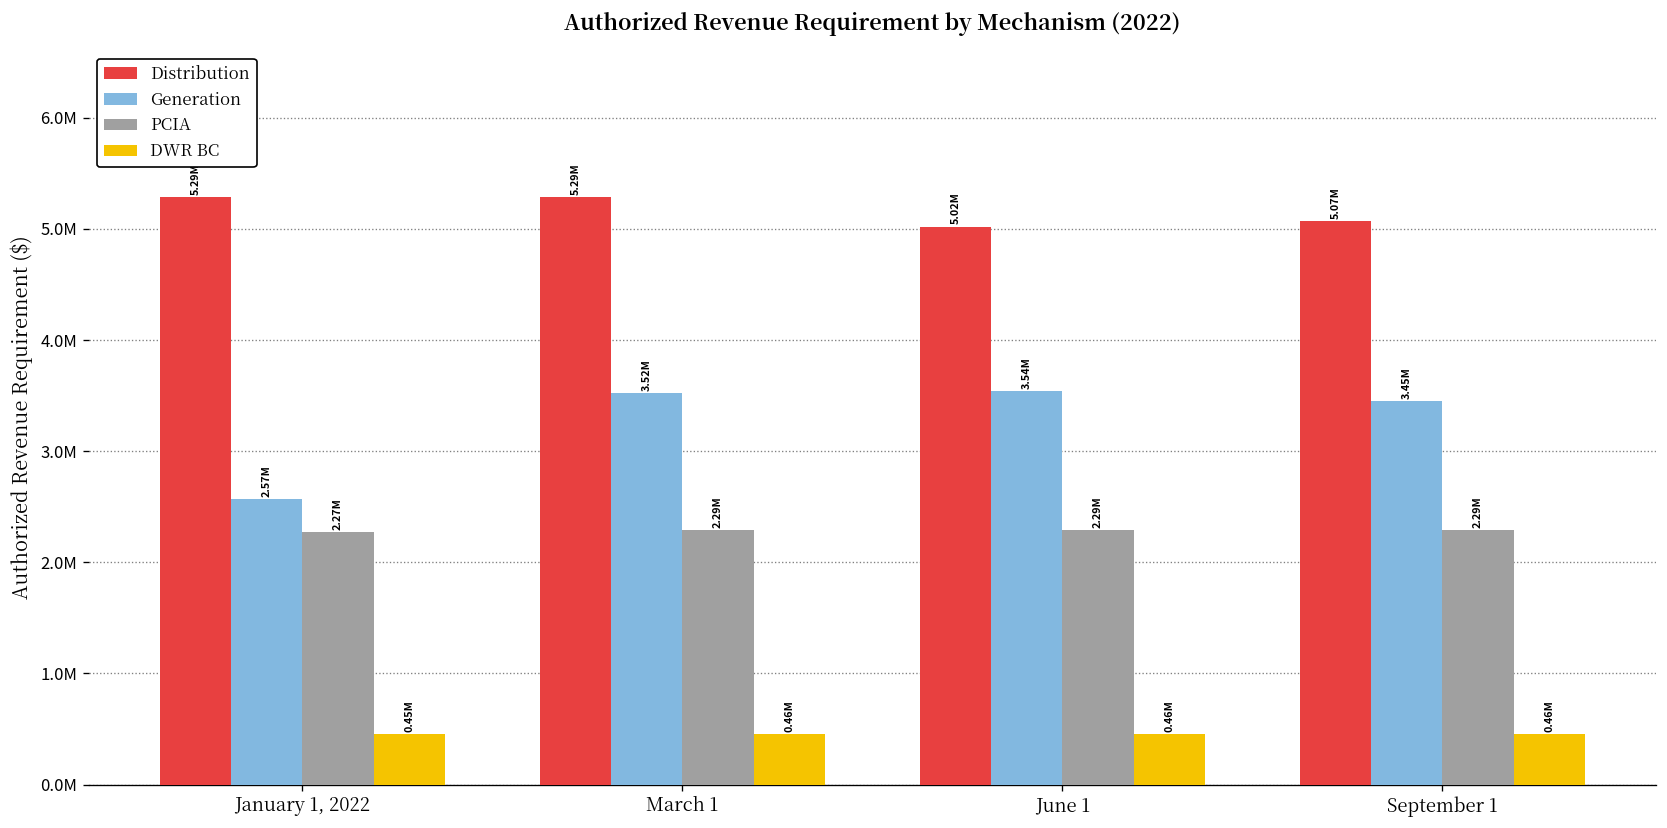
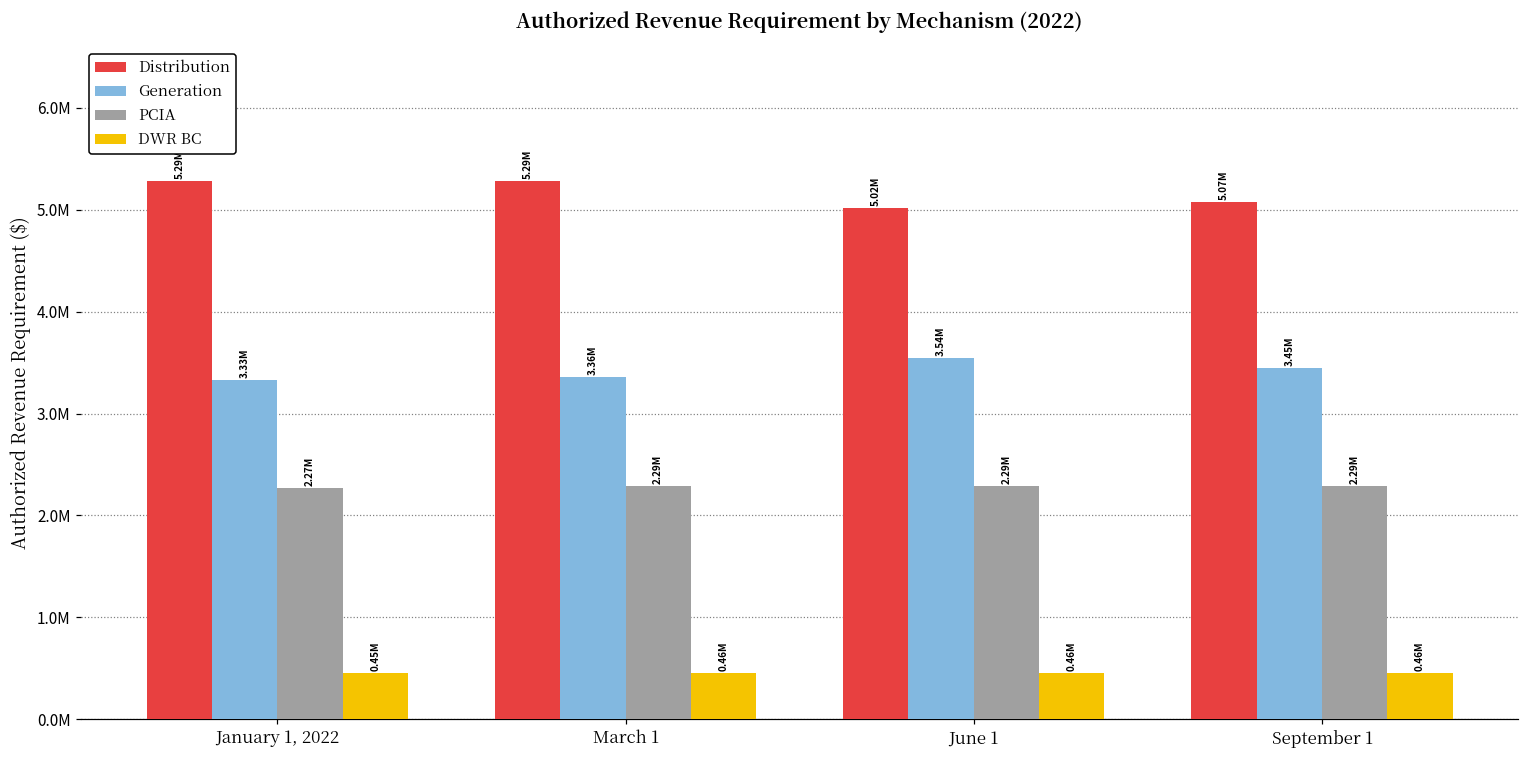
Generation, January 1, 2022: 2.57M -> 3.33M
Generation, March 1: 3.52M -> 3.36M
